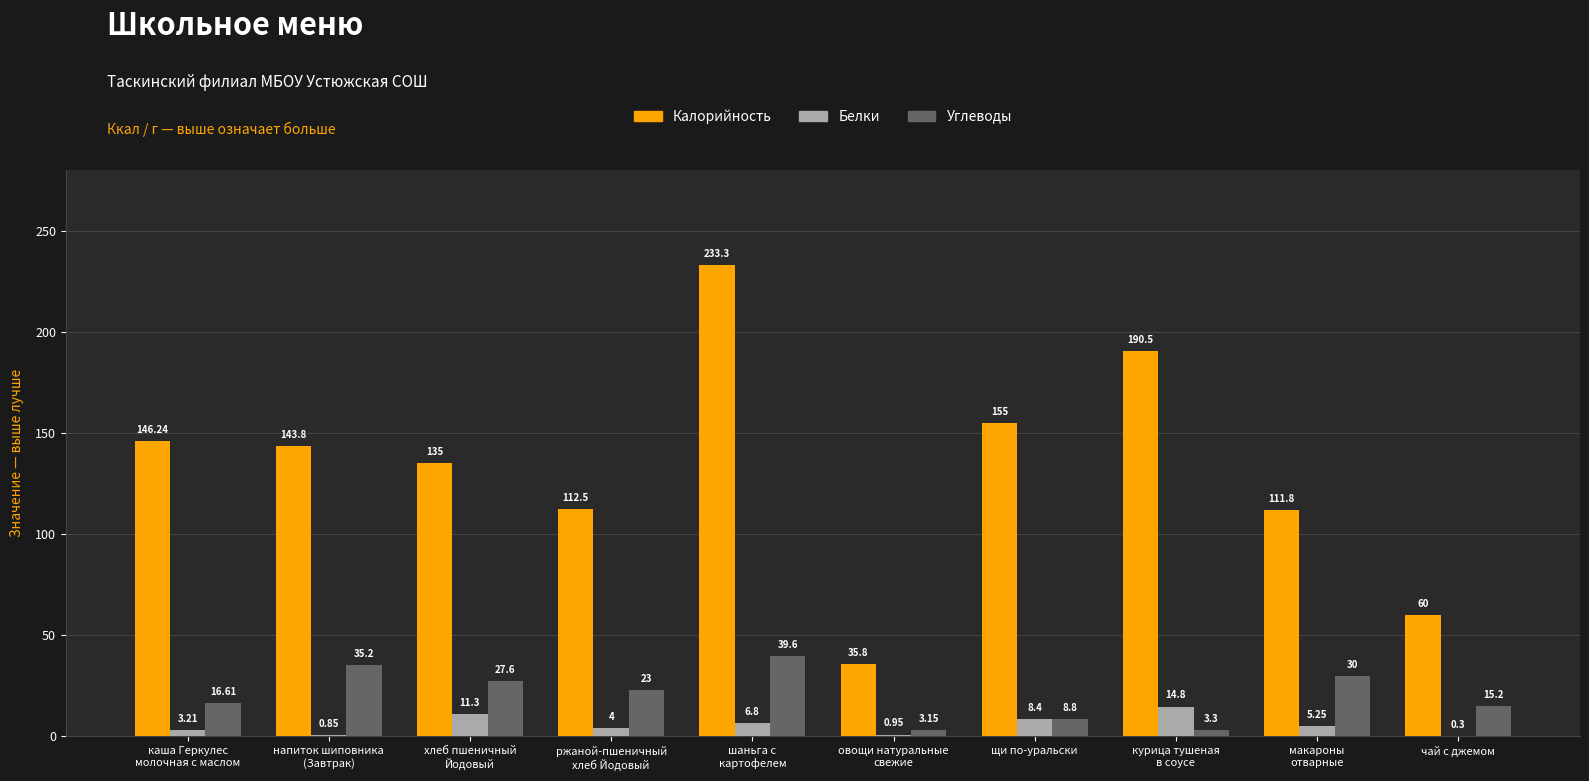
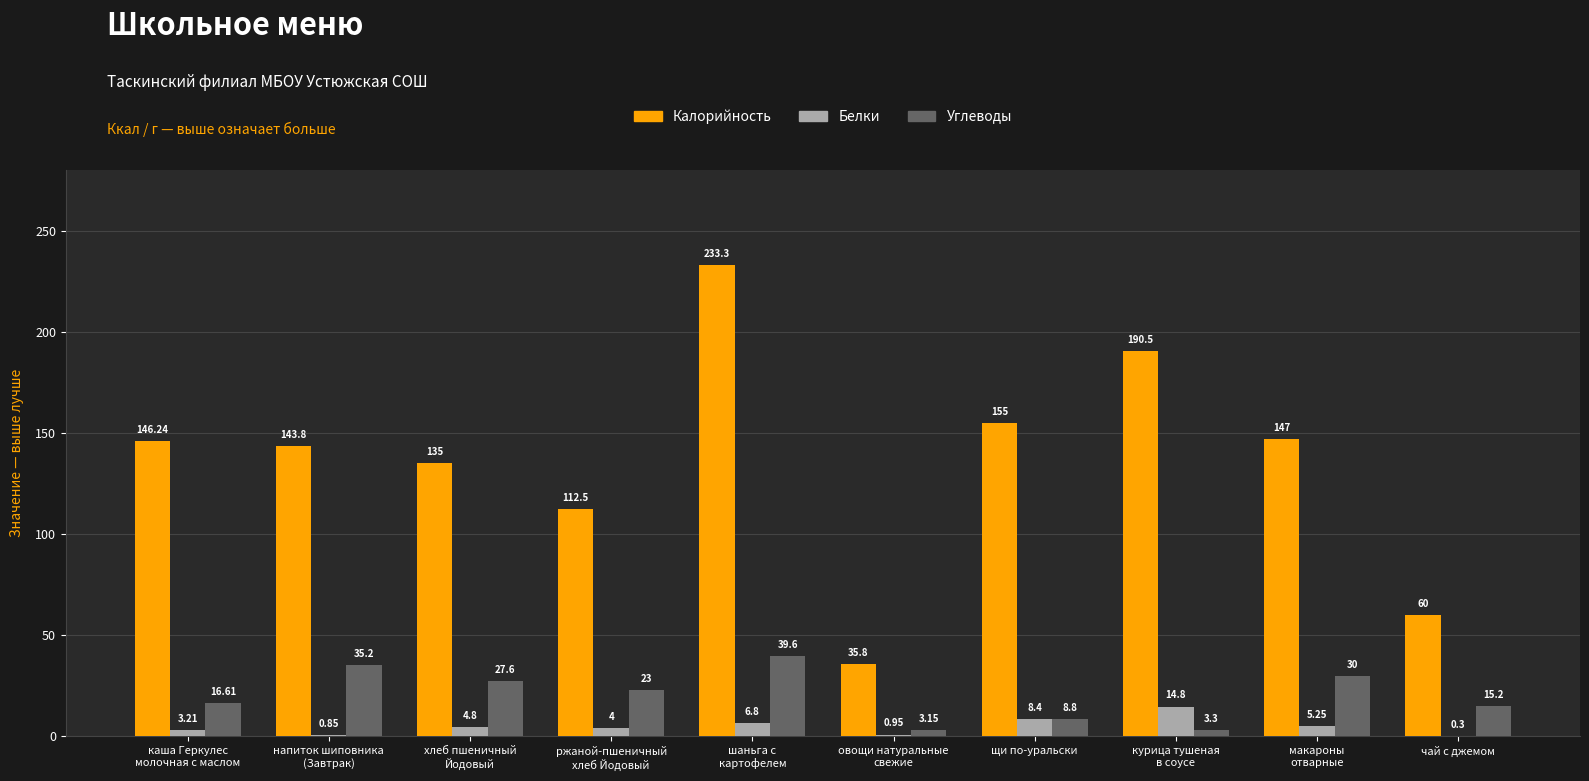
Белки, хлеб пшеничный Йодовый: 11.3 -> 4.8
Калорийность, макароны отварные: 111.8 -> 147
